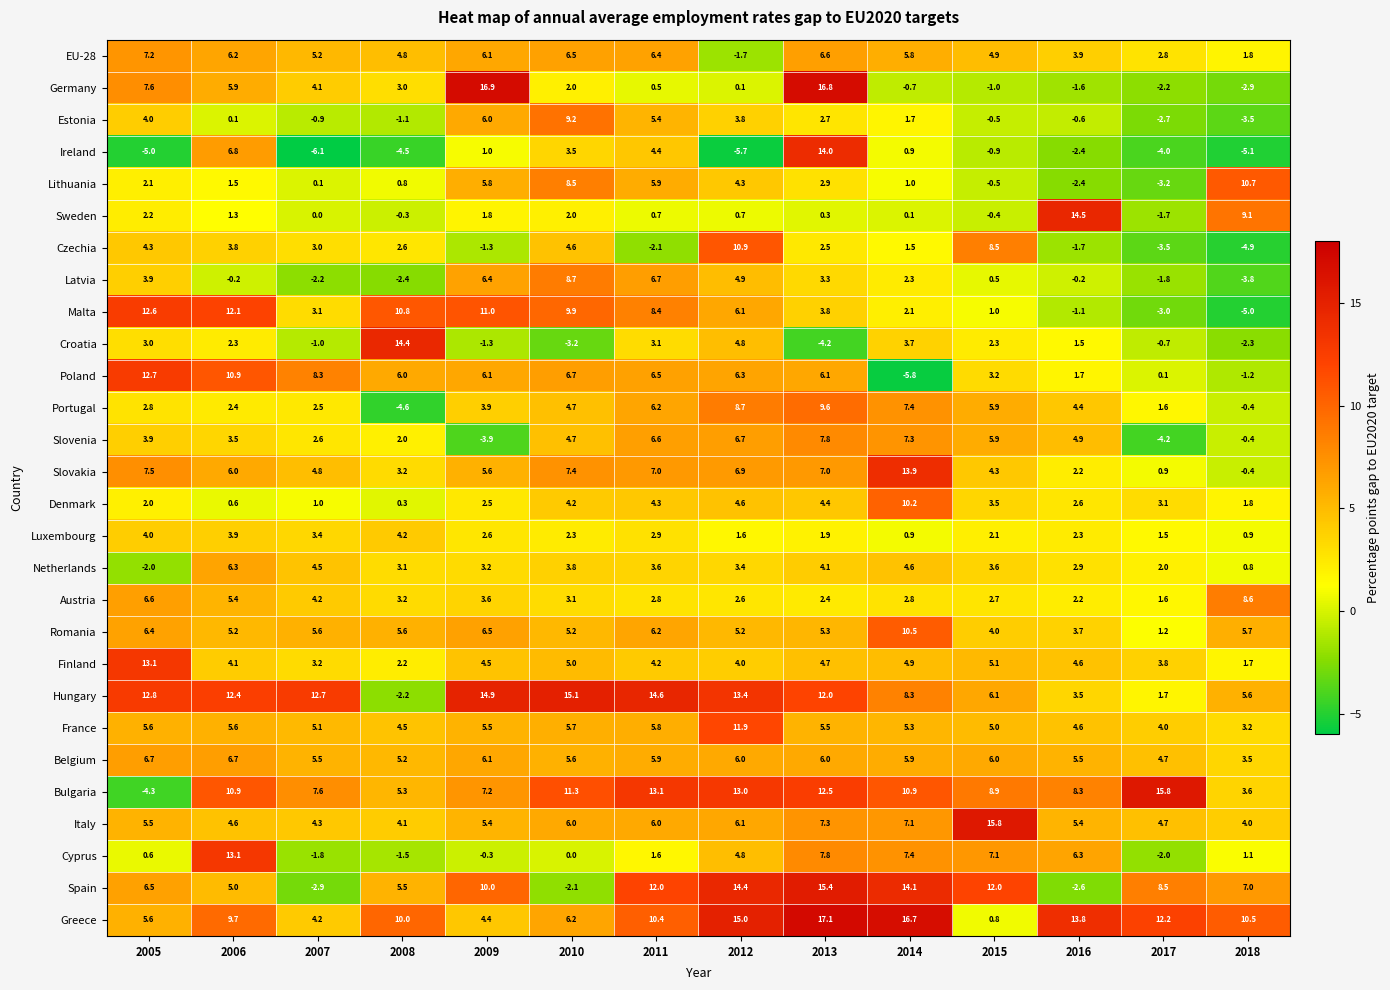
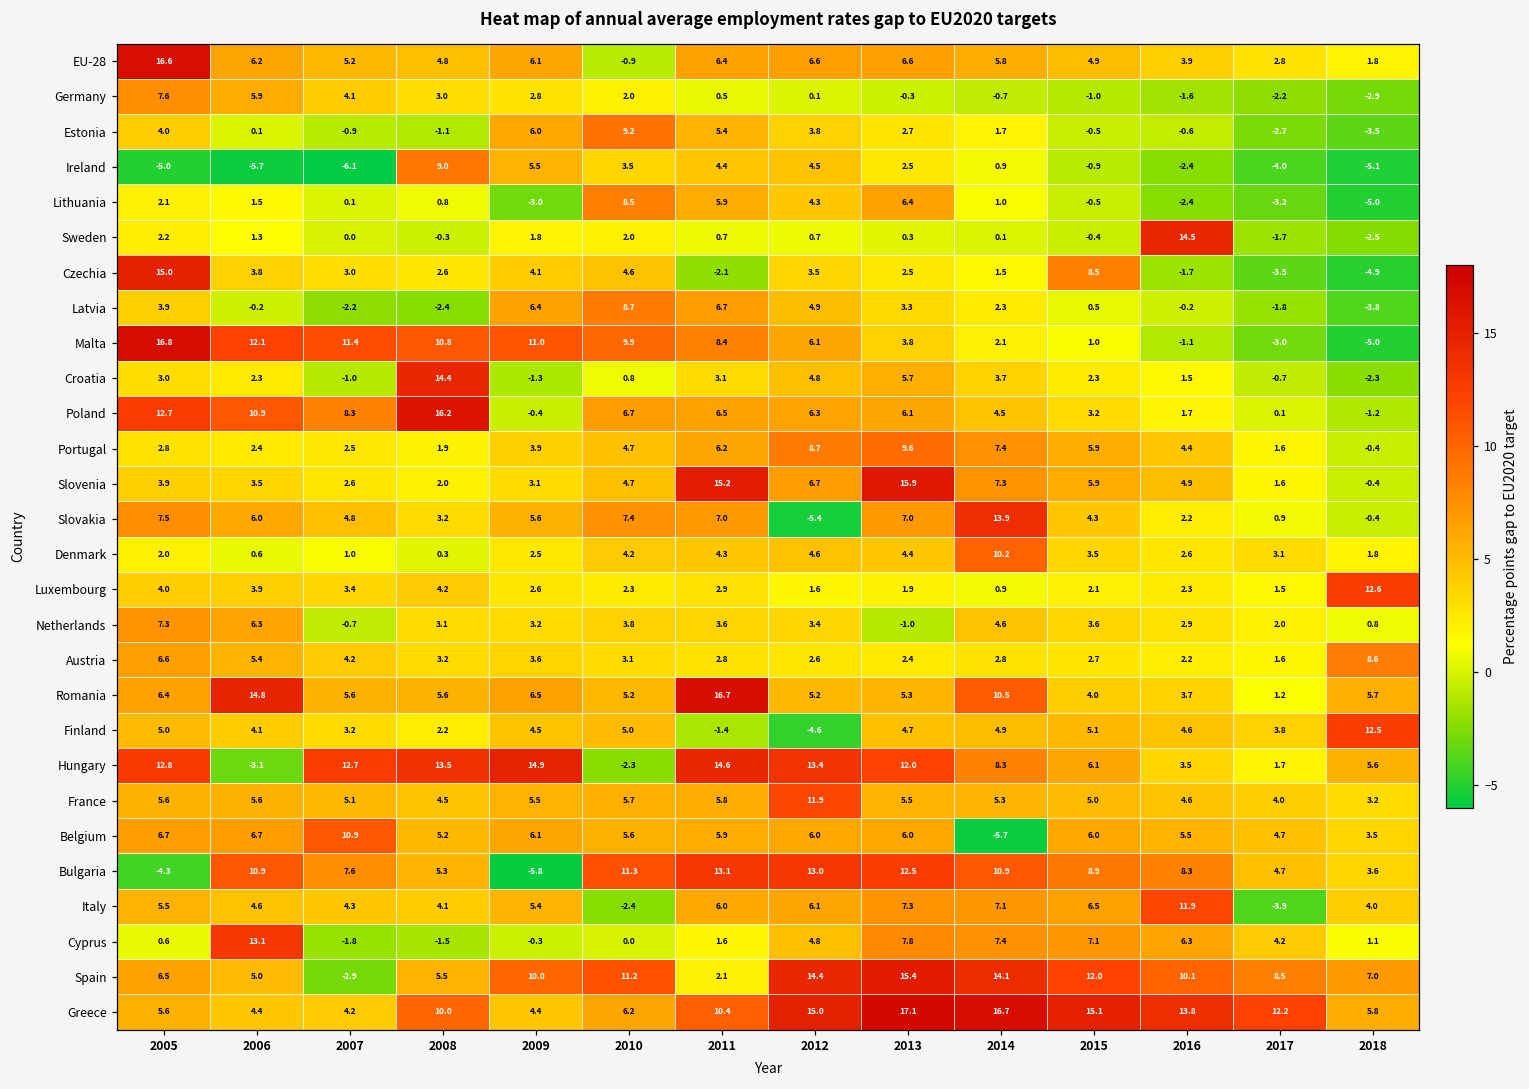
EU-28, 2005: 7.2 -> 16.6
EU-28, 2010: 6.5 -> -0.9
EU-28, 2012: -1.7 -> 6.6
Germany, 2009: 16.9 -> 2.8
Germany, 2013: 16.8 -> -0.3
Ireland, 2006: 6.8 -> -5.7
Ireland, 2008: -4.5 -> 9.0
Ireland, 2009: 1.0 -> 5.5
Ireland, 2012: -5.7 -> 4.5
Ireland, 2013: 14.0 -> 2.5
Lithuania, 2009: 5.8 -> -3.0
Lithuania, 2013: 2.9 -> 6.4
Lithuania, 2018: 10.7 -> -5.0
Sweden, 2018: 9.1 -> -2.5
Czechia, 2005: 4.3 -> 15.0
Czechia, 2009: -1.3 -> 4.1
Czechia, 2012: 10.9 -> 3.5
Malta, 2005: 12.6 -> 16.8
Malta, 2007: 3.1 -> 11.4
Croatia, 2010: -3.2 -> 0.8
Croatia, 2013: -4.2 -> 5.7
Poland, 2008: 6.0 -> 16.2
Poland, 2009: 6.1 -> -0.4
Poland, 2014: -5.8 -> 4.5
Portugal, 2008: -4.6 -> 1.9
Slovenia, 2009: -3.9 -> 3.1
Slovenia, 2011: 6.6 -> 15.2
Slovenia, 2013: 7.8 -> 15.9
Slovenia, 2017: -4.2 -> 1.6
Slovakia, 2012: 6.9 -> -5.4
Luxembourg, 2018: 0.9 -> 12.6
Netherlands, 2005: -2.0 -> 7.3
Netherlands, 2007: 4.5 -> -0.7
Netherlands, 2013: 4.1 -> -1.0
Romania, 2006: 5.2 -> 14.8
Romania, 2011: 6.2 -> 16.7
Finland, 2005: 13.1 -> 5.0
Finland, 2011: 4.2 -> -1.4
Finland, 2012: 4.0 -> -4.6
Finland, 2018: 1.7 -> 12.5
Hungary, 2006: 12.4 -> -3.1
Hungary, 2008: -2.2 -> 13.5
Hungary, 2010: 15.1 -> -2.3
Belgium, 2007: 5.5 -> 10.9
Belgium, 2014: 5.9 -> -5.7
Bulgaria, 2009: 7.2 -> -5.8
Bulgaria, 2017: 15.8 -> 4.7
Italy, 2010: 6.0 -> -2.4
Italy, 2015: 15.8 -> 6.5
Italy, 2016: 5.4 -> 11.9
Italy, 2017: 4.7 -> -3.9
Cyprus, 2017: -2.0 -> 4.2
Spain, 2010: -2.1 -> 11.2
Spain, 2011: 12.0 -> 2.1
Spain, 2016: -2.6 -> 10.1
Greece, 2006: 9.7 -> 4.4
Greece, 2015: 0.8 -> 15.1
Greece, 2018: 10.5 -> 5.8
